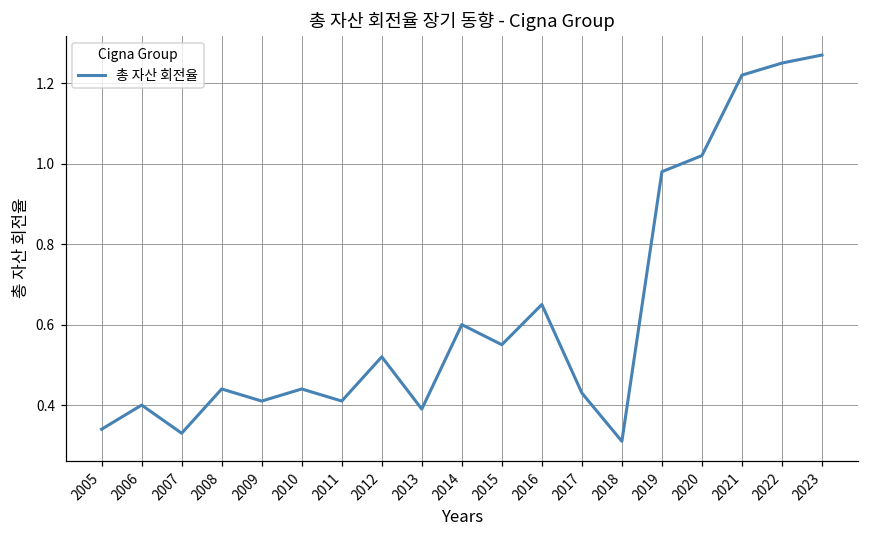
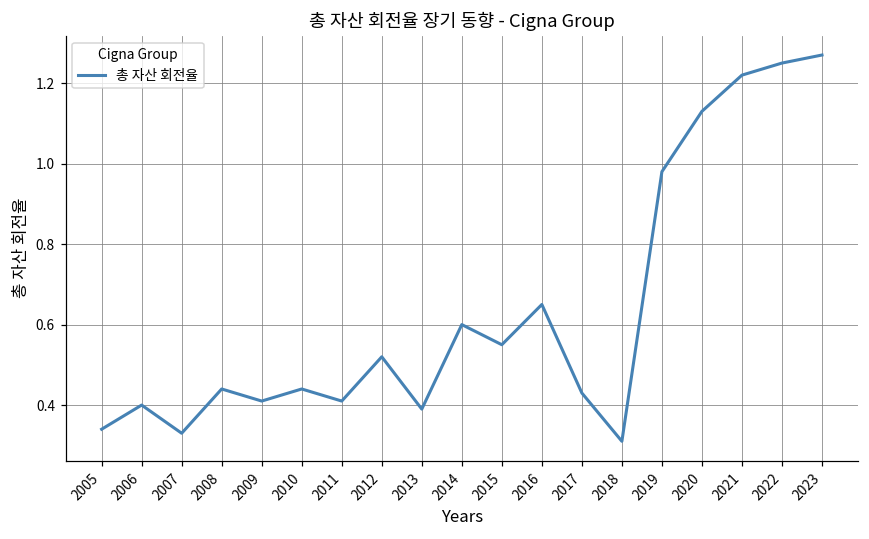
2020: 1.02 -> 1.13
